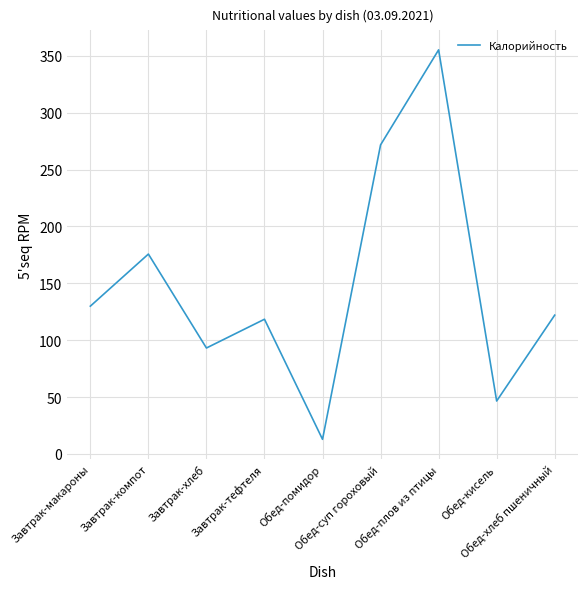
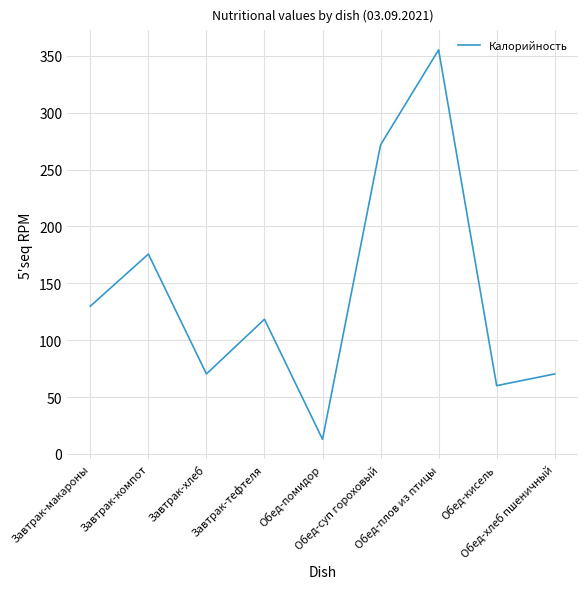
Завтрак-хлеб: 93 -> 70
Обед-кисель: 47 -> 60
Обед-хлеб пшеничный: 122 -> 70
